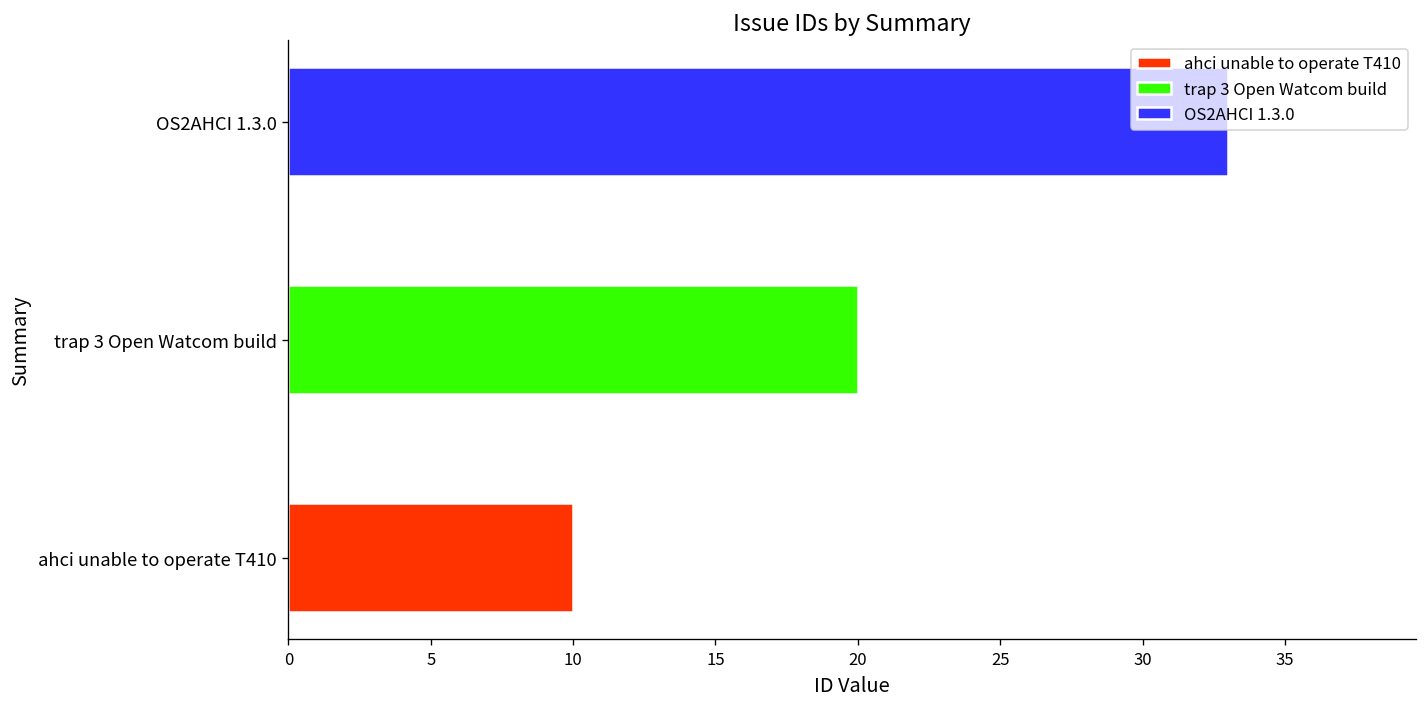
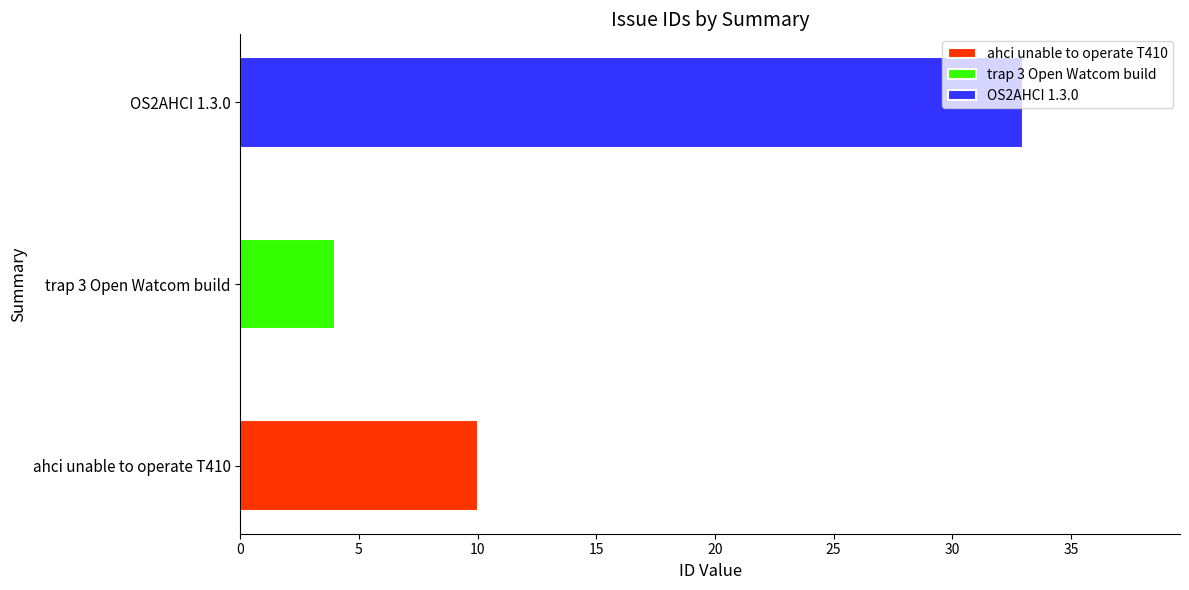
trap 3 Open Watcom build: 20 -> 4
